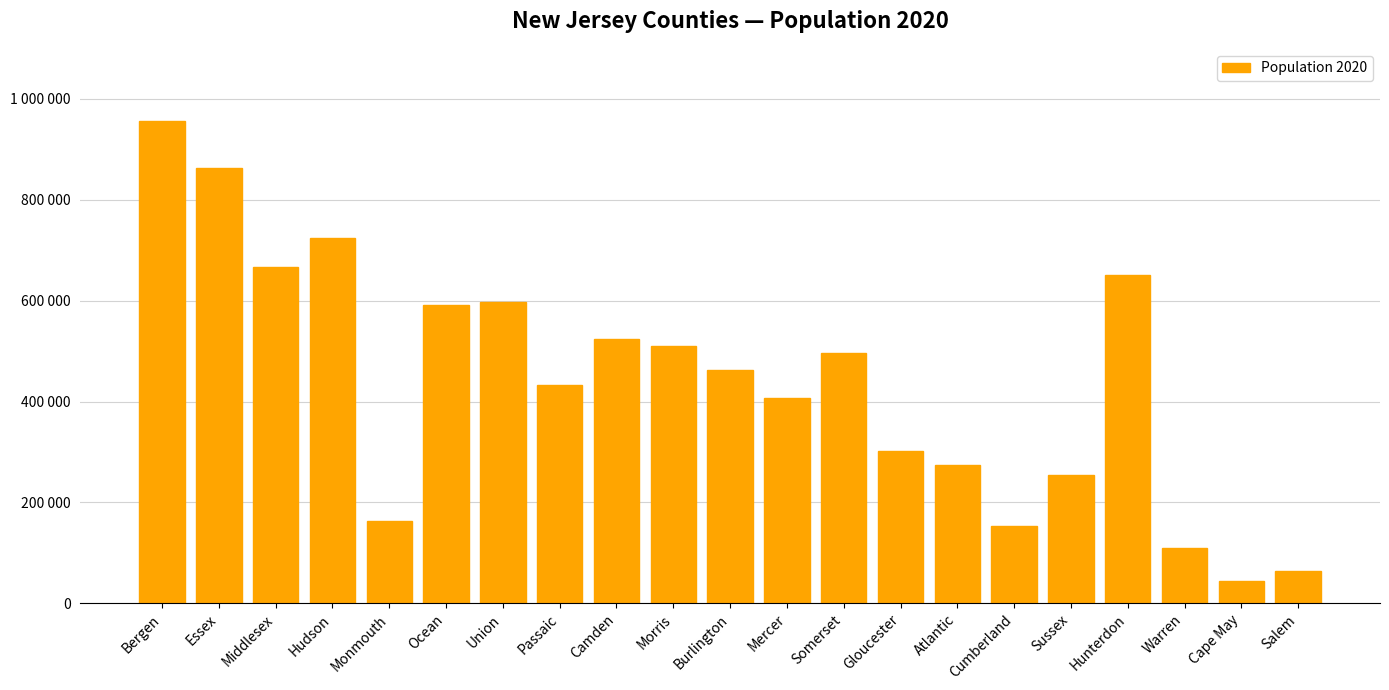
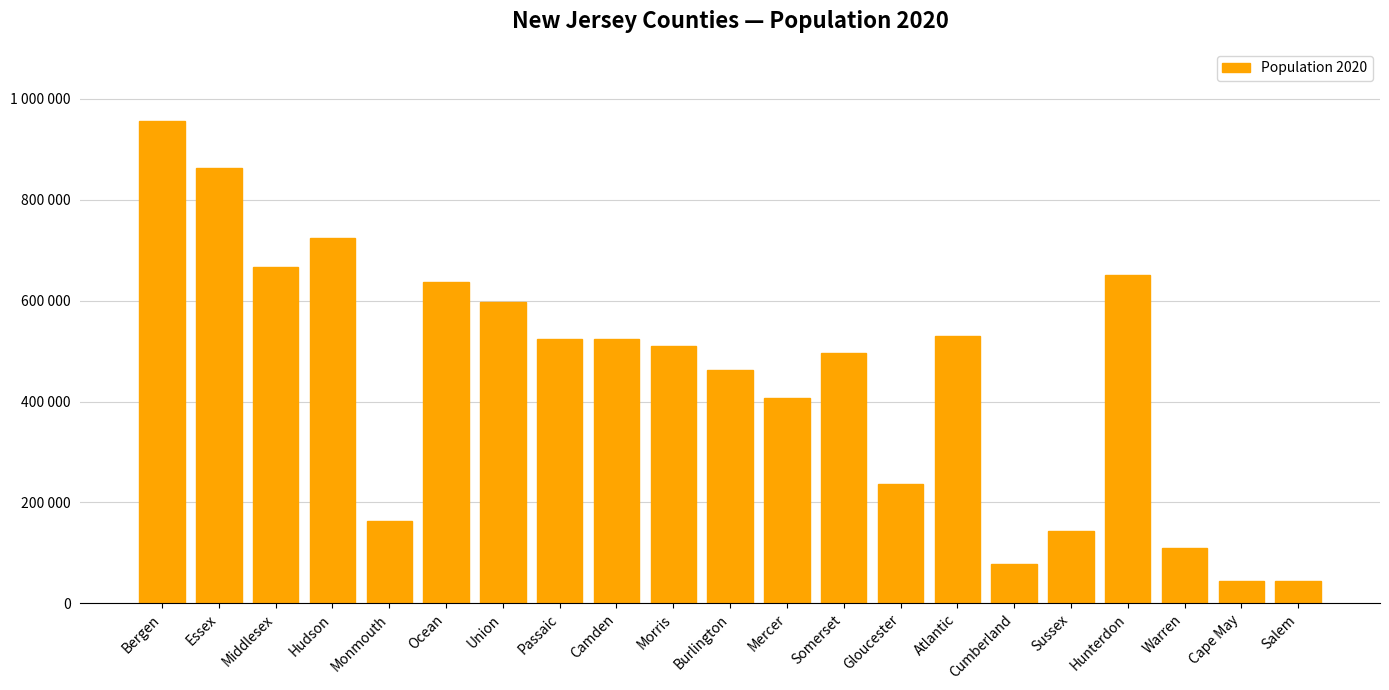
Ocean: 590000 -> 640000
Passaic: 430000 -> 520000
Gloucester: 300000 -> 240000
Atlantic: 270000 -> 530000
Cumberland: 150000 -> 80000
Sussex: 250000 -> 140000
Salem: 60000 -> 40000
